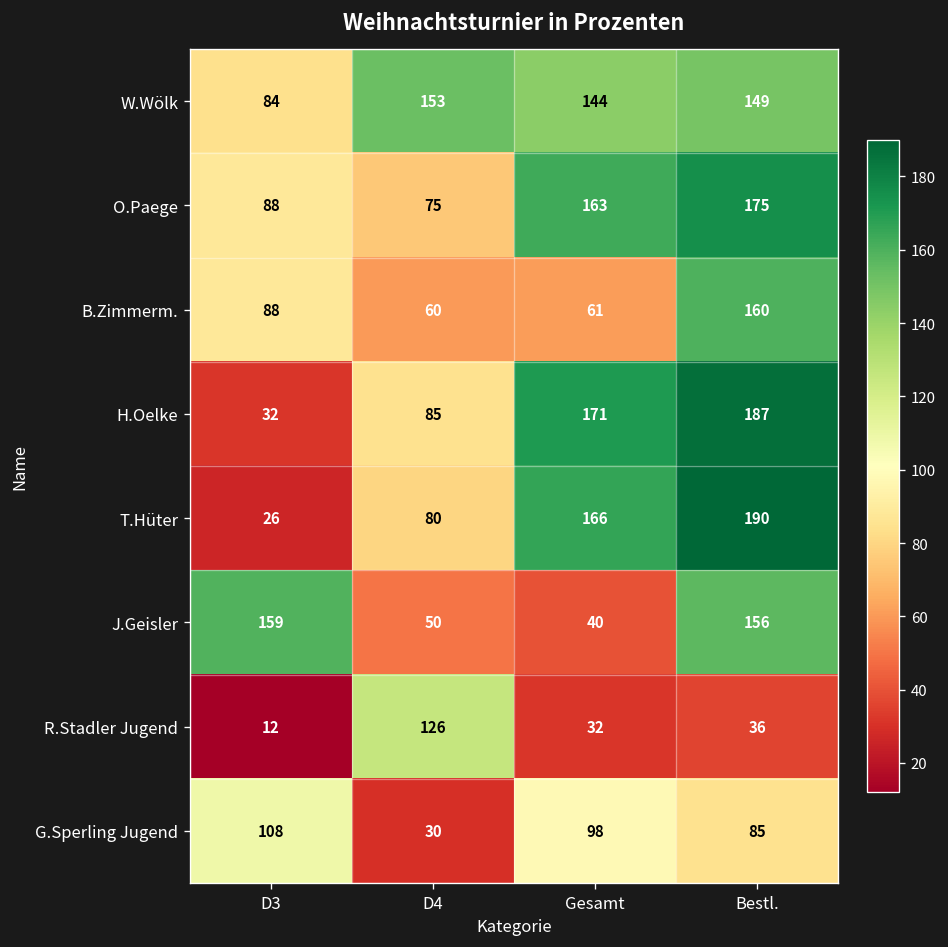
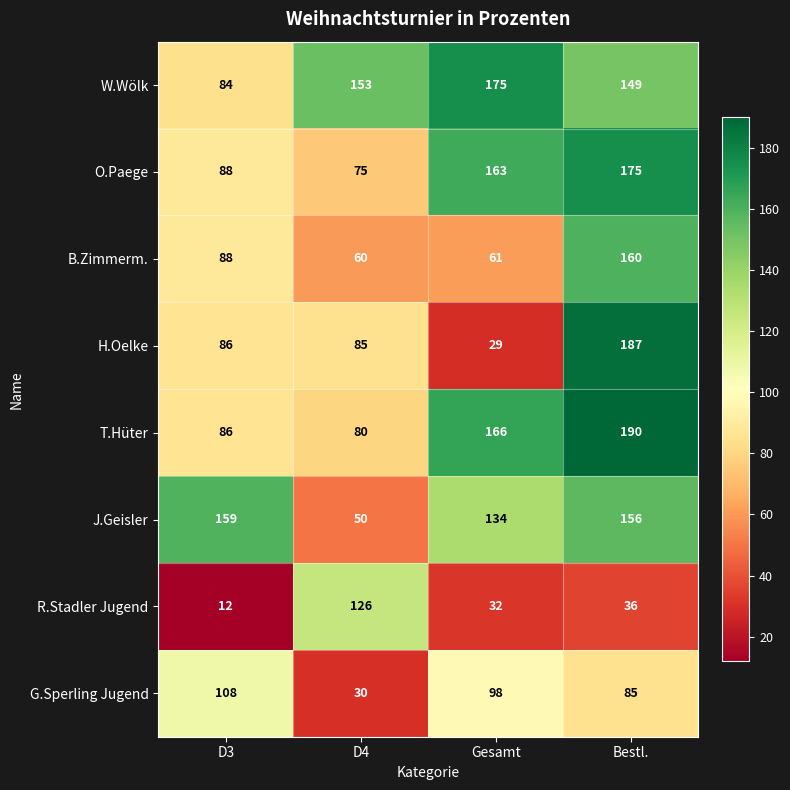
W.Wölk, Gesamt: 144 -> 175
H.Oelke, D3: 32 -> 86
H.Oelke, Gesamt: 171 -> 29
T.Hüter, D3: 26 -> 86
J.Geisler, Gesamt: 40 -> 134
